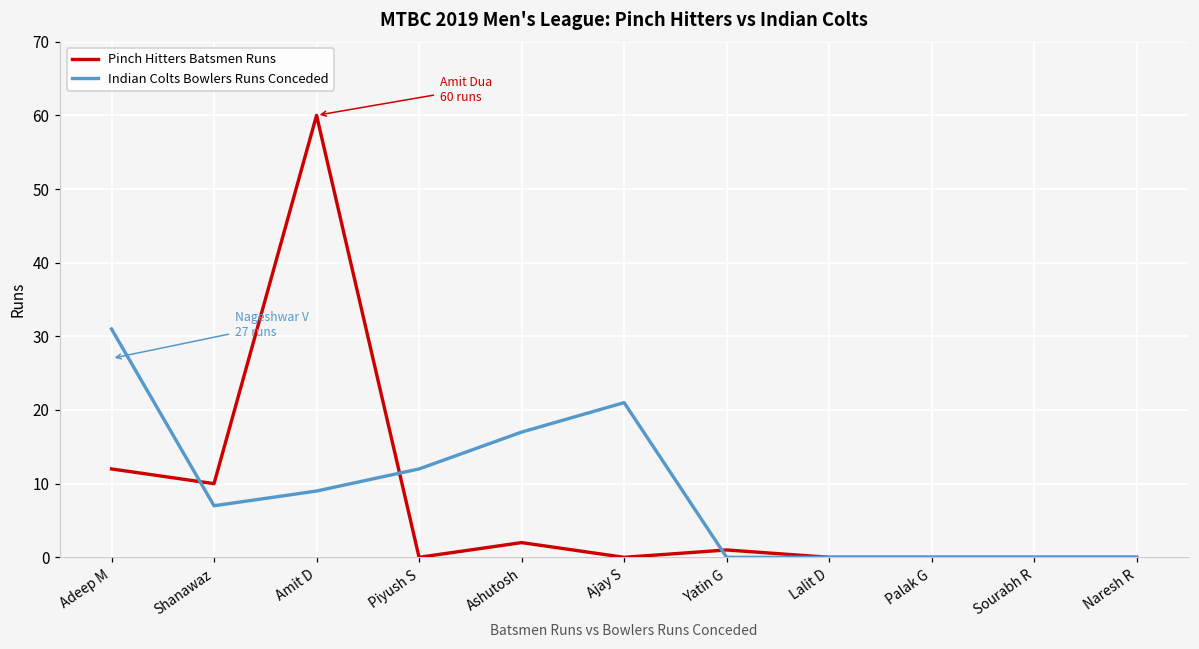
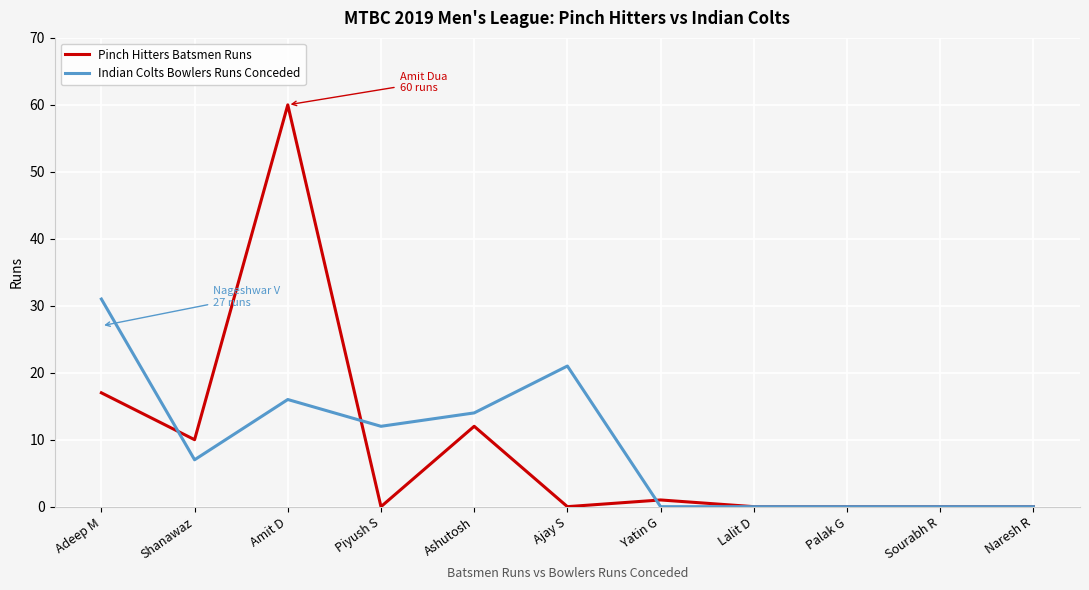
Pinch Hitters Batsmen Runs, Adeep M: 12 -> 17
Indian Colts Bowlers Runs Conceded, Amit D: 9 -> 16
Pinch Hitters Batsmen Runs, Ashutosh: 2 -> 12
Indian Colts Bowlers Runs Conceded, Ashutosh: 17 -> 14
